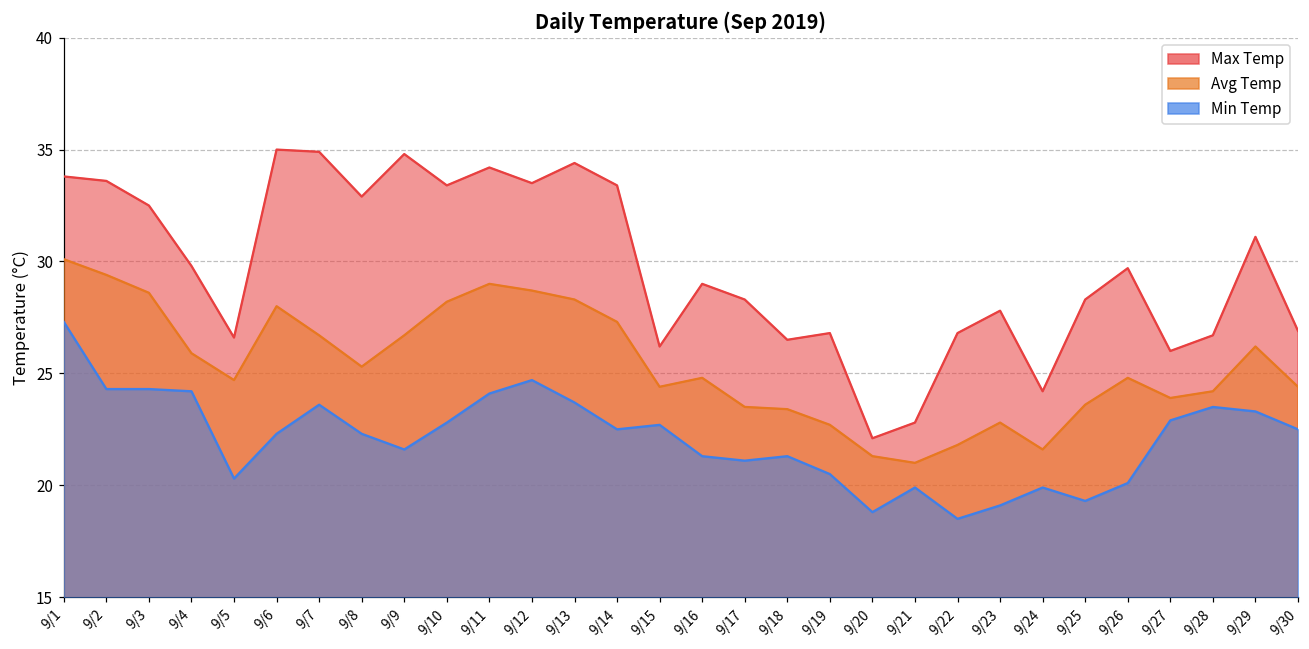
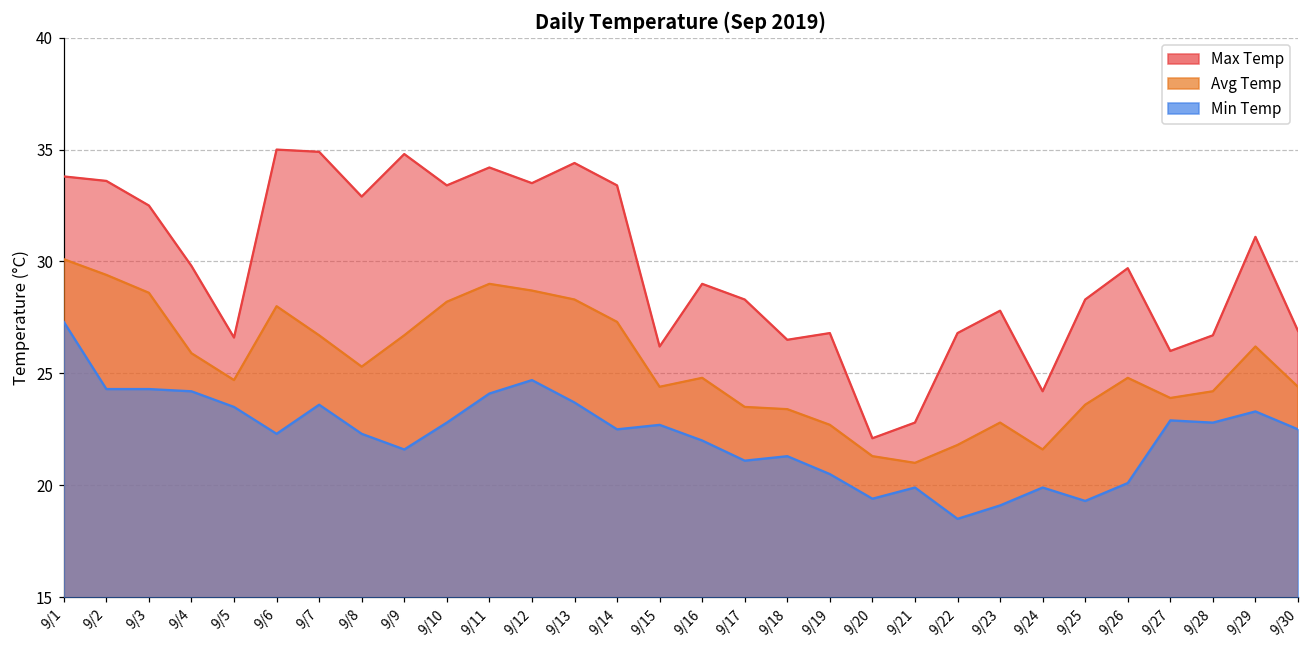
Min Temp, 9/5: 20.3 -> 23.5
Min Temp, 9/16: 21.3 -> 22.0
Min Temp, 9/20: 18.8 -> 19.4
Min Temp, 9/28: 23.5 -> 22.8
